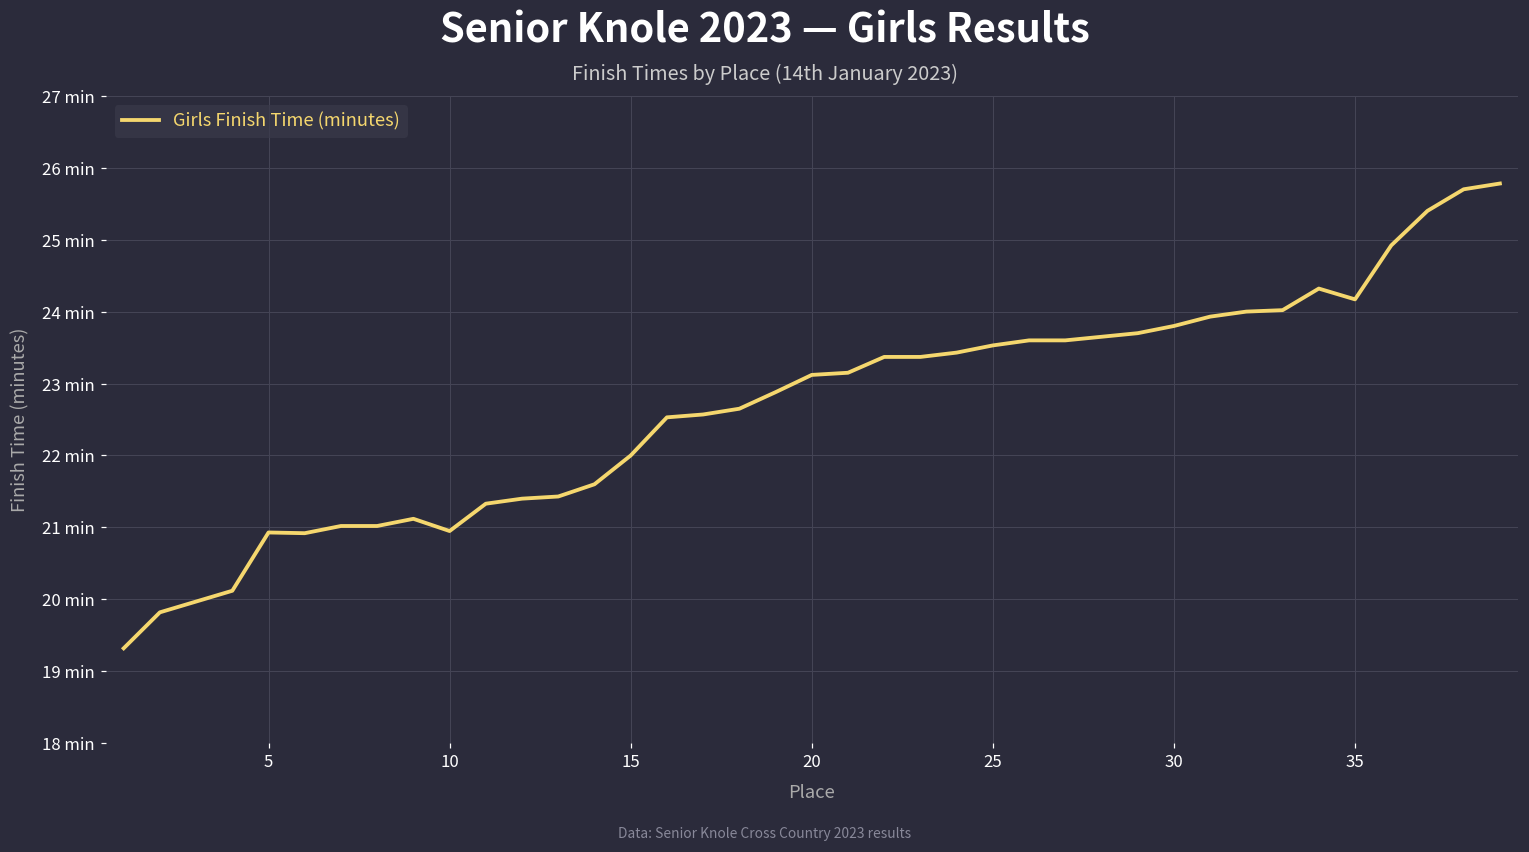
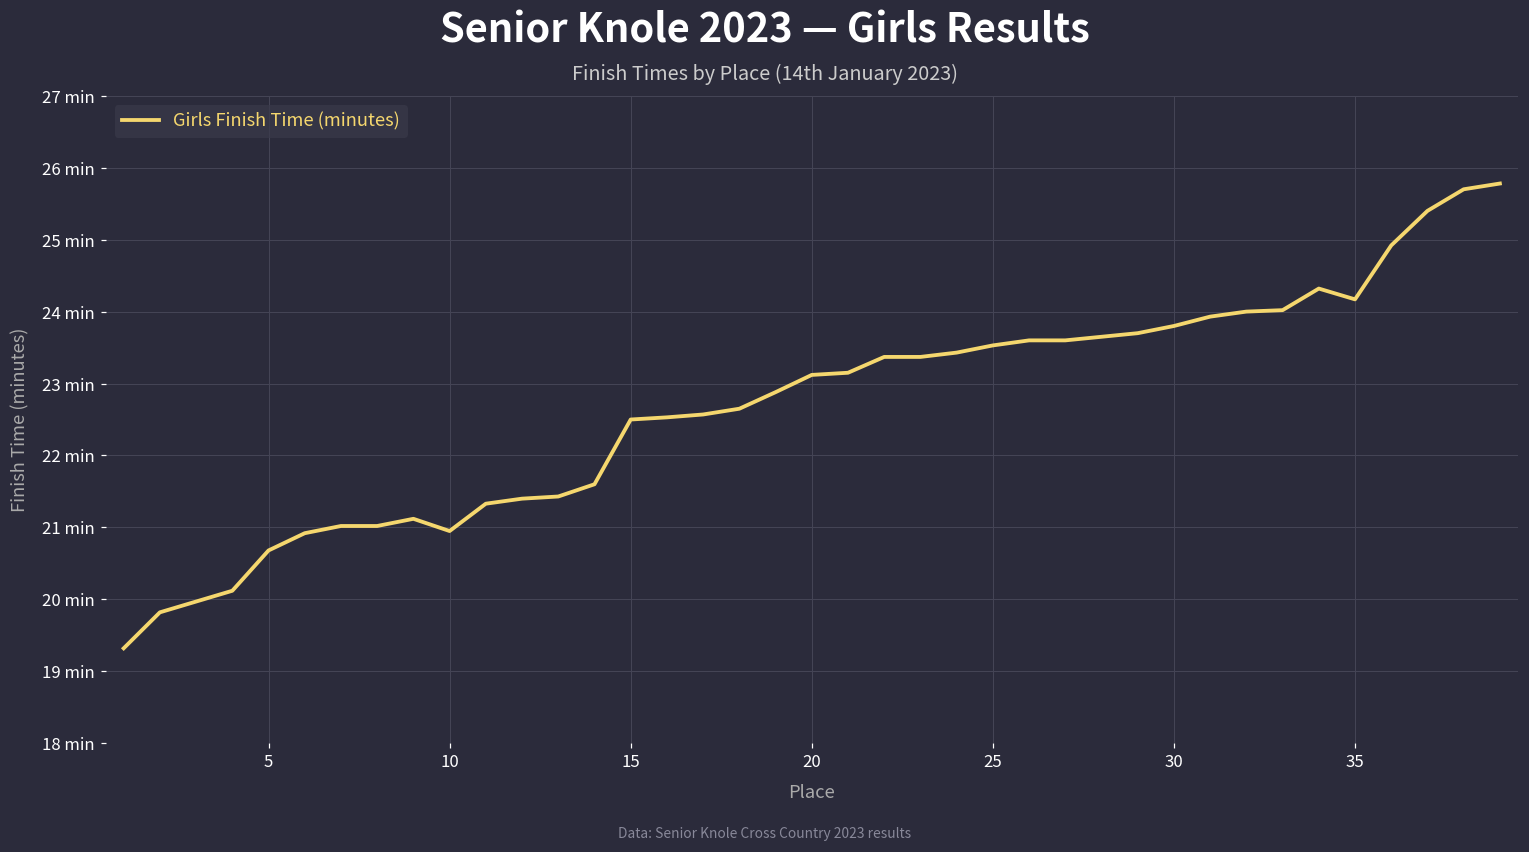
5: 20.9 min -> 20.7 min
15: 22.0 min -> 22.5 min
